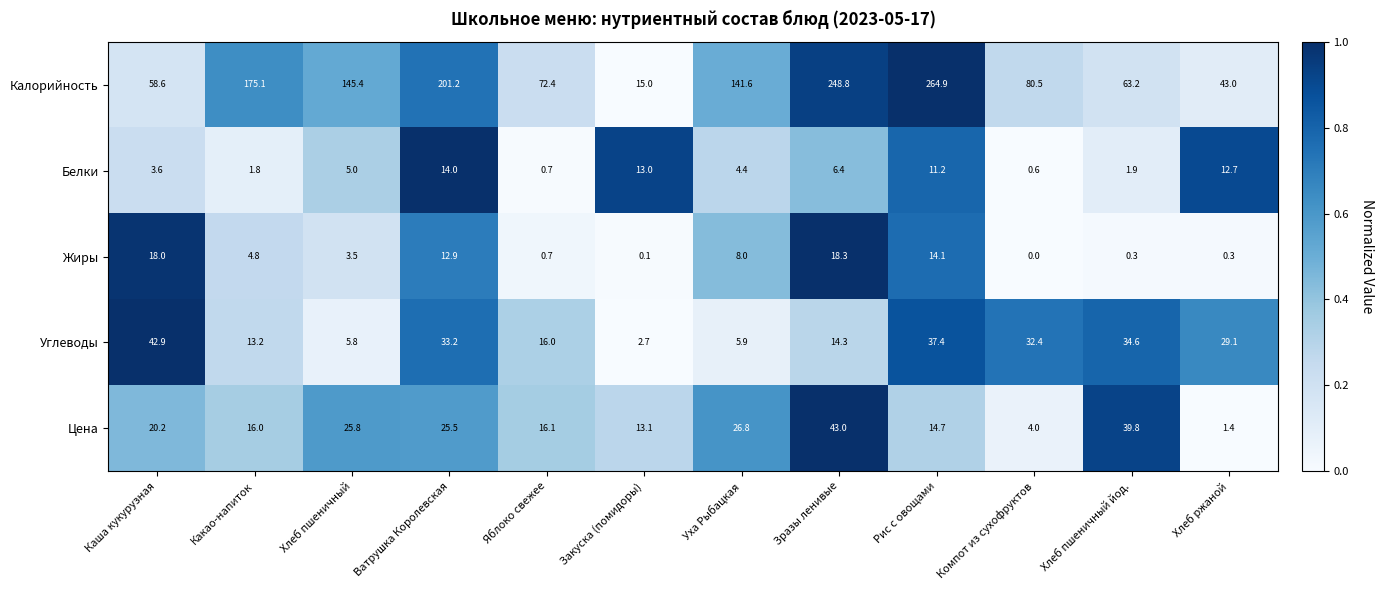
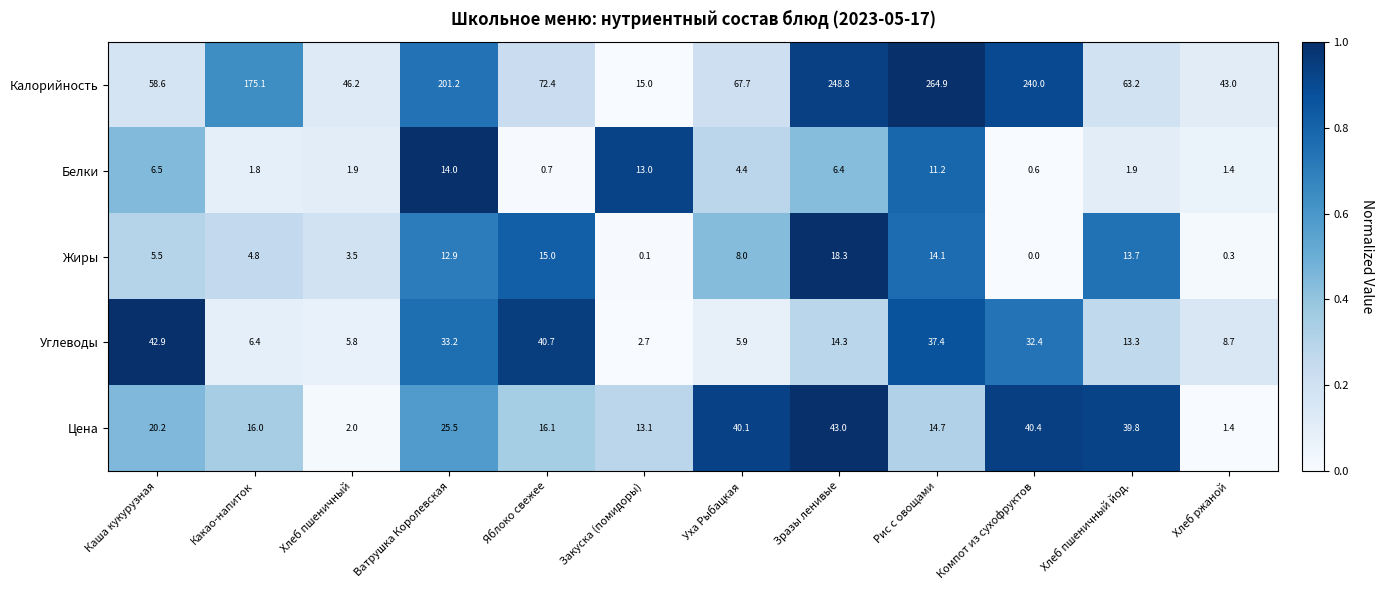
Калорийность, Хлеб пшеничный: 145.4 -> 46.2
Калорийность, Уха Рыбацкая: 141.6 -> 67.7
Калорийность, Компот из сухофруктов: 80.5 -> 240.0
Белки, Каша кукурузная: 3.6 -> 6.5
Белки, Хлеб пшеничный: 5.0 -> 1.9
Белки, Хлеб ржаной: 12.7 -> 1.4
Жиры, Каша кукурузная: 18.0 -> 5.5
Жиры, Яблоко свежее: 0.7 -> 15.0
Жиры, Хлеб пшеничный йод.: 0.3 -> 13.7
Углеводы, Какао-напиток: 13.2 -> 6.4
Углеводы, Яблоко свежее: 16.0 -> 40.7
Углеводы, Хлеб пшеничный йод.: 34.6 -> 13.3
Углеводы, Хлеб ржаной: 29.1 -> 8.7
Цена, Хлеб пшеничный: 25.8 -> 2.0
Цена, Уха Рыбацкая: 26.8 -> 40.1
Цена, Компот из сухофруктов: 4.0 -> 40.4
